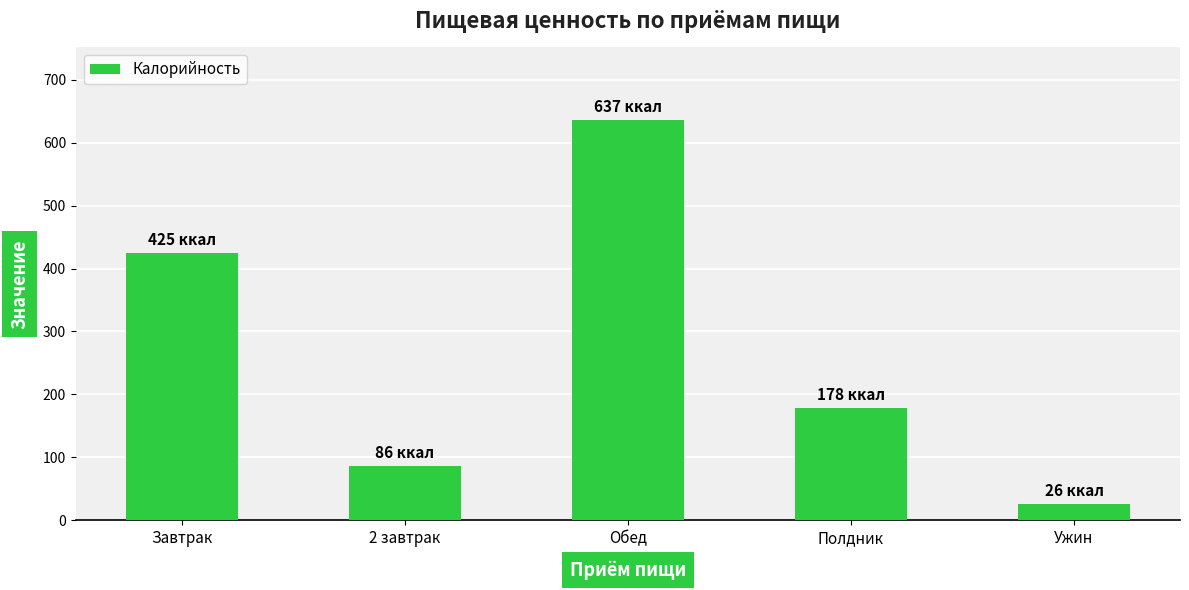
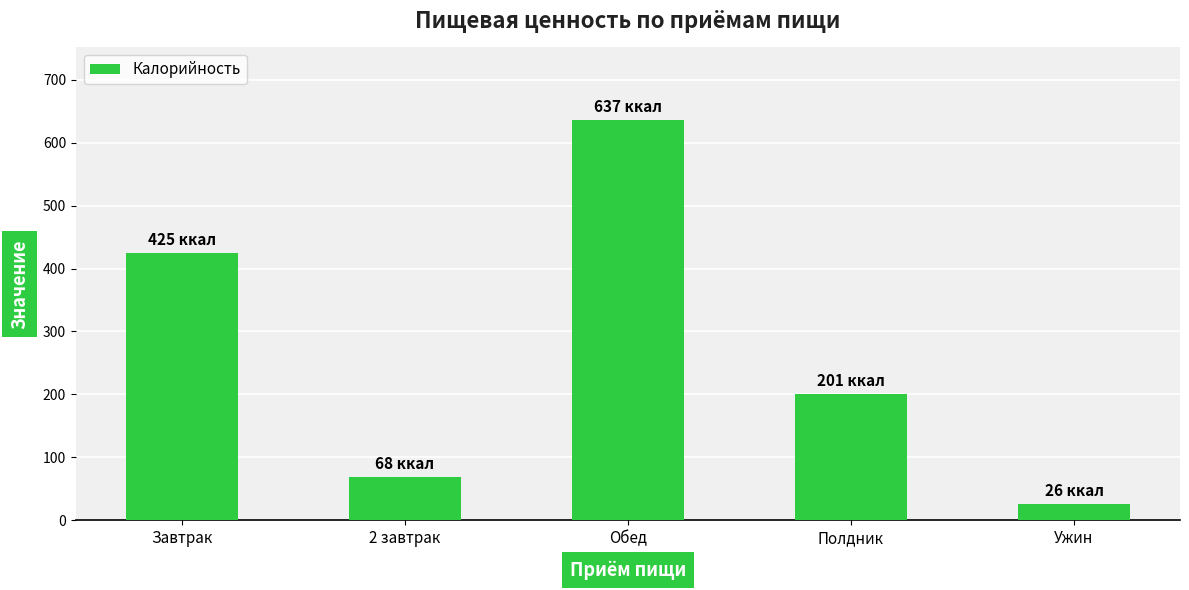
2 завтрак: 86 -> 68
Полдник: 178 -> 201
